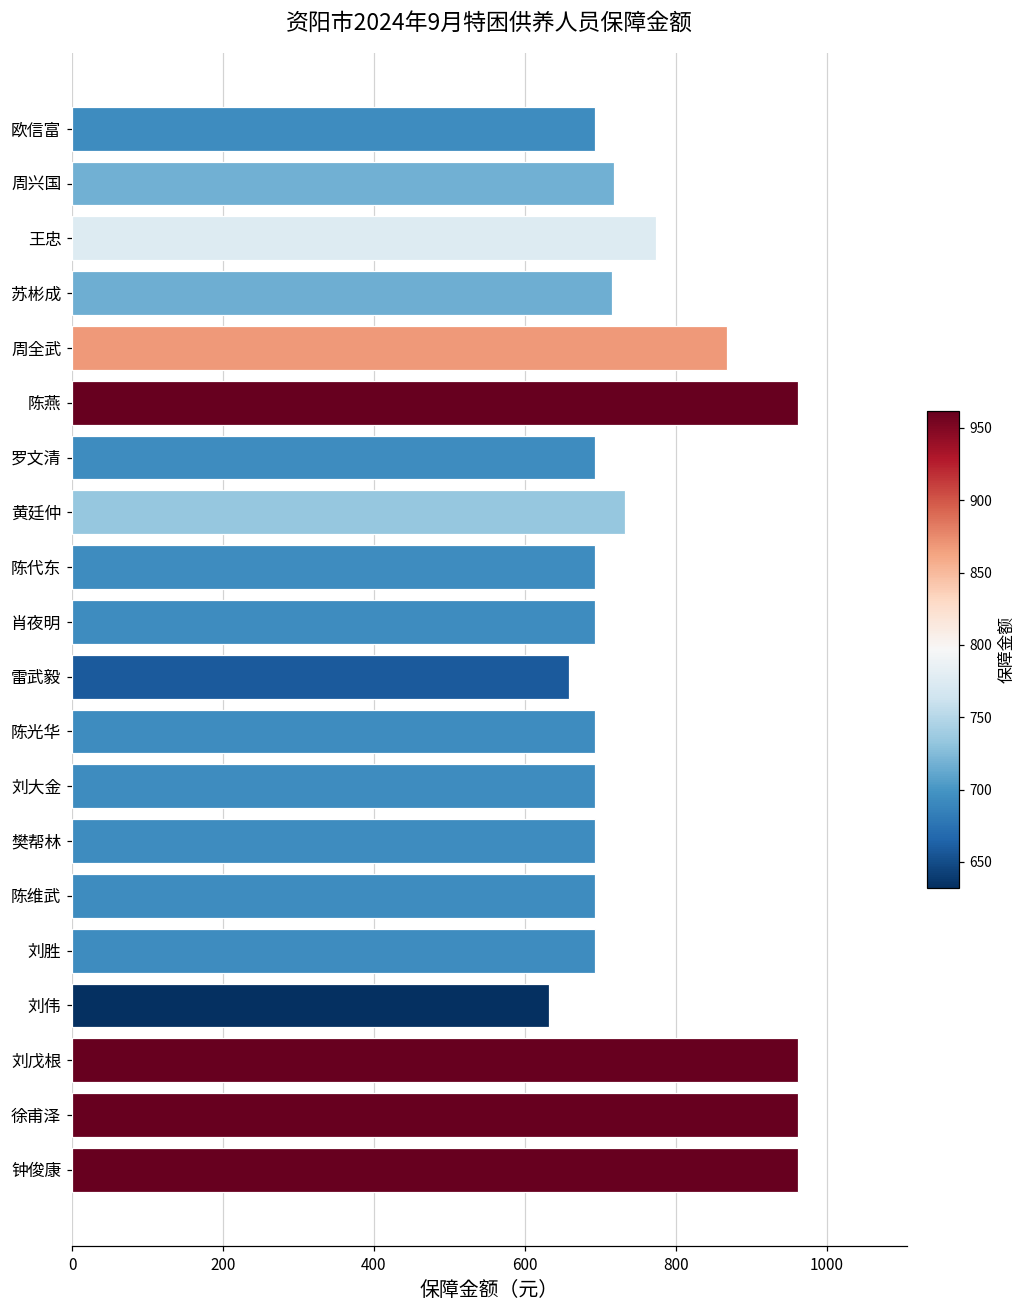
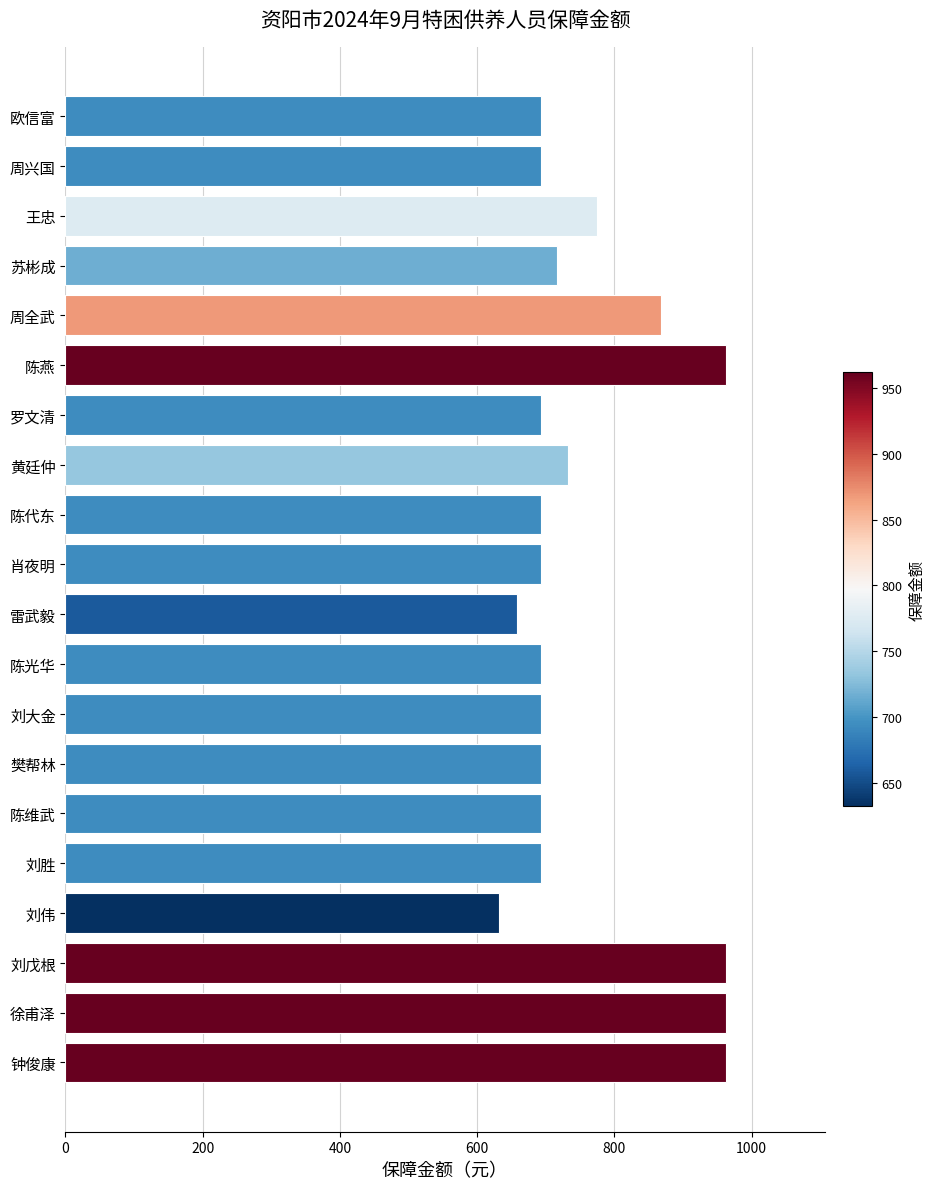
周兴国: 720 -> 690
